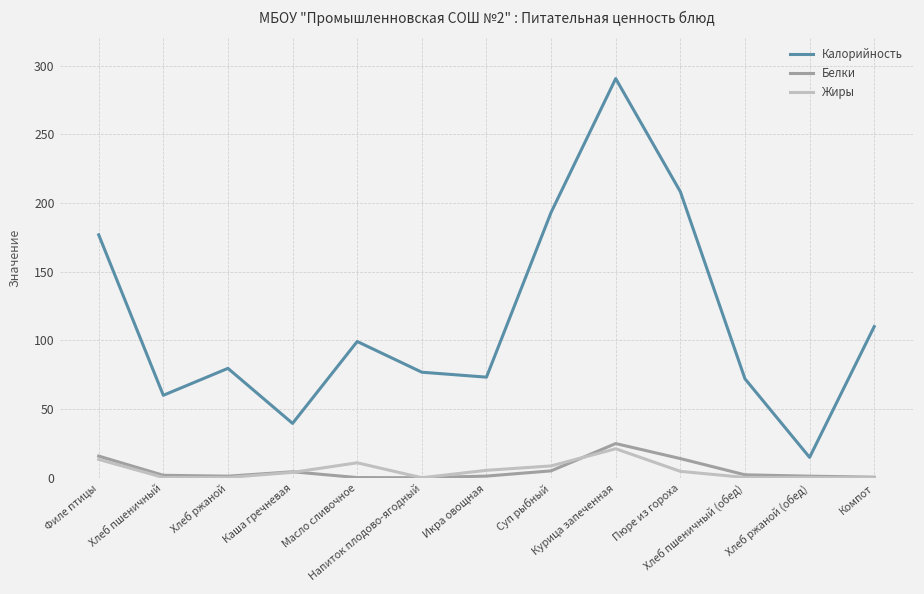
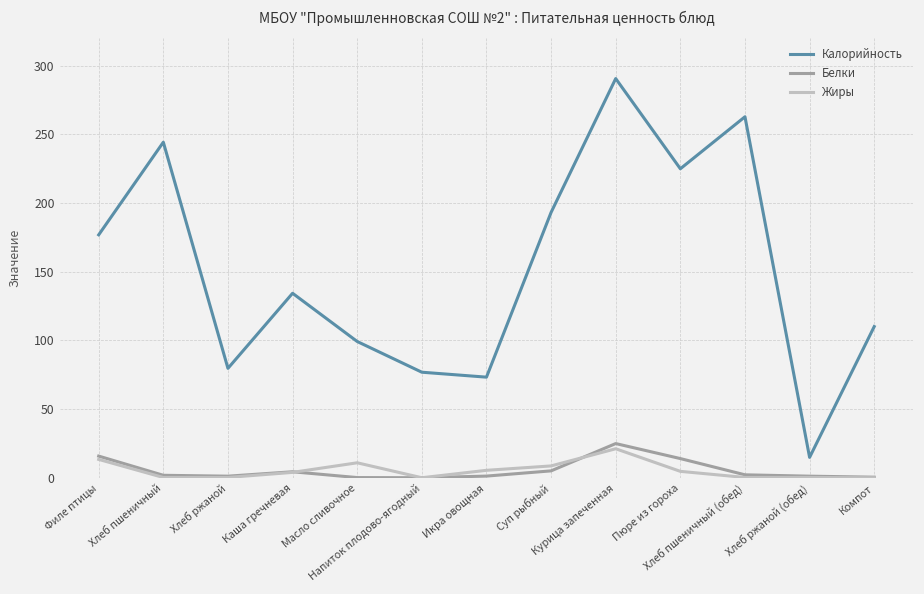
Калорийность, Хлеб пшеничный: 60 -> 244
Калорийность, Каша гречневая: 40 -> 134
Калорийность, Пюре из гороха: 208 -> 225
Калорийность, Хлеб пшеничный (обед): 72 -> 263
